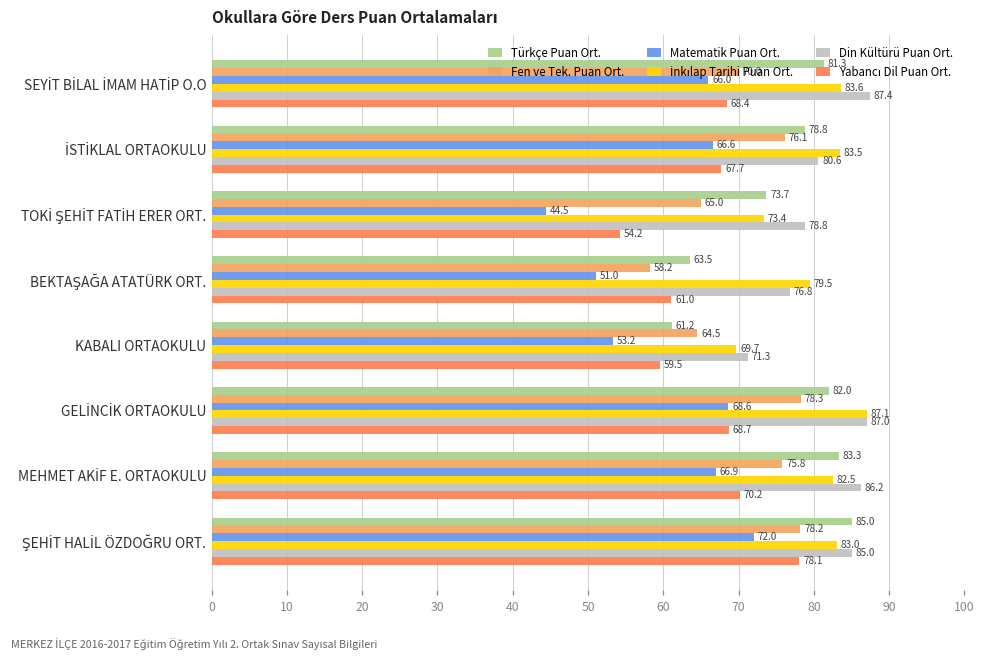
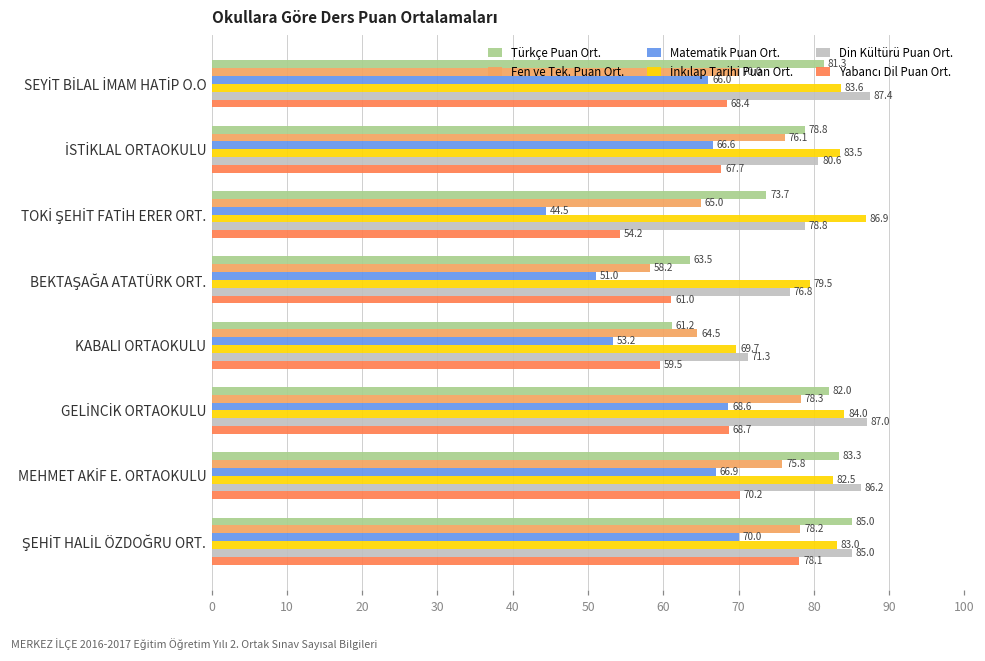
İnkılap Tarihi Puan Ort., TOKİ ŞEHİT FATİH ERER ORT.: 73.4 -> 86.9
İnkılap Tarihi Puan Ort., GELİNCİK ORTAOKULU: 87.1 -> 84.0
Matematik Puan Ort., ŞEHİT HALİL ÖZDOĞRU ORT.: 72.0 -> 70.0
